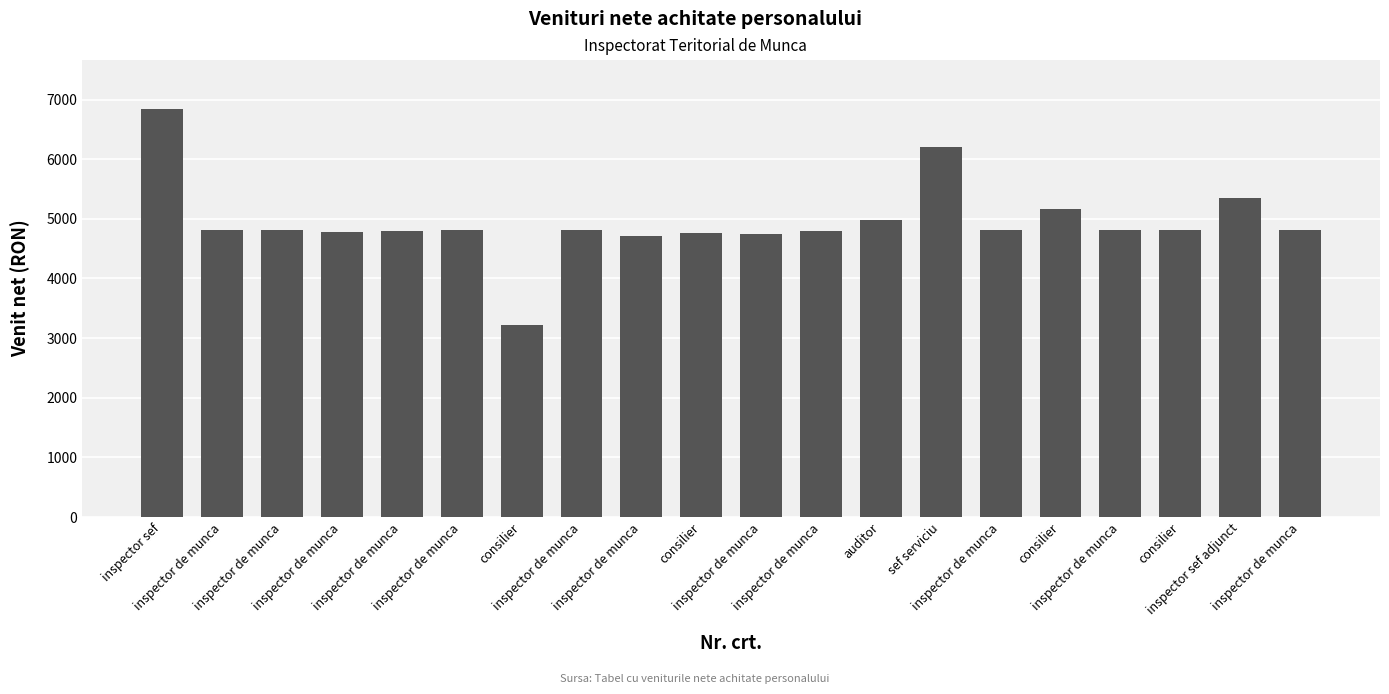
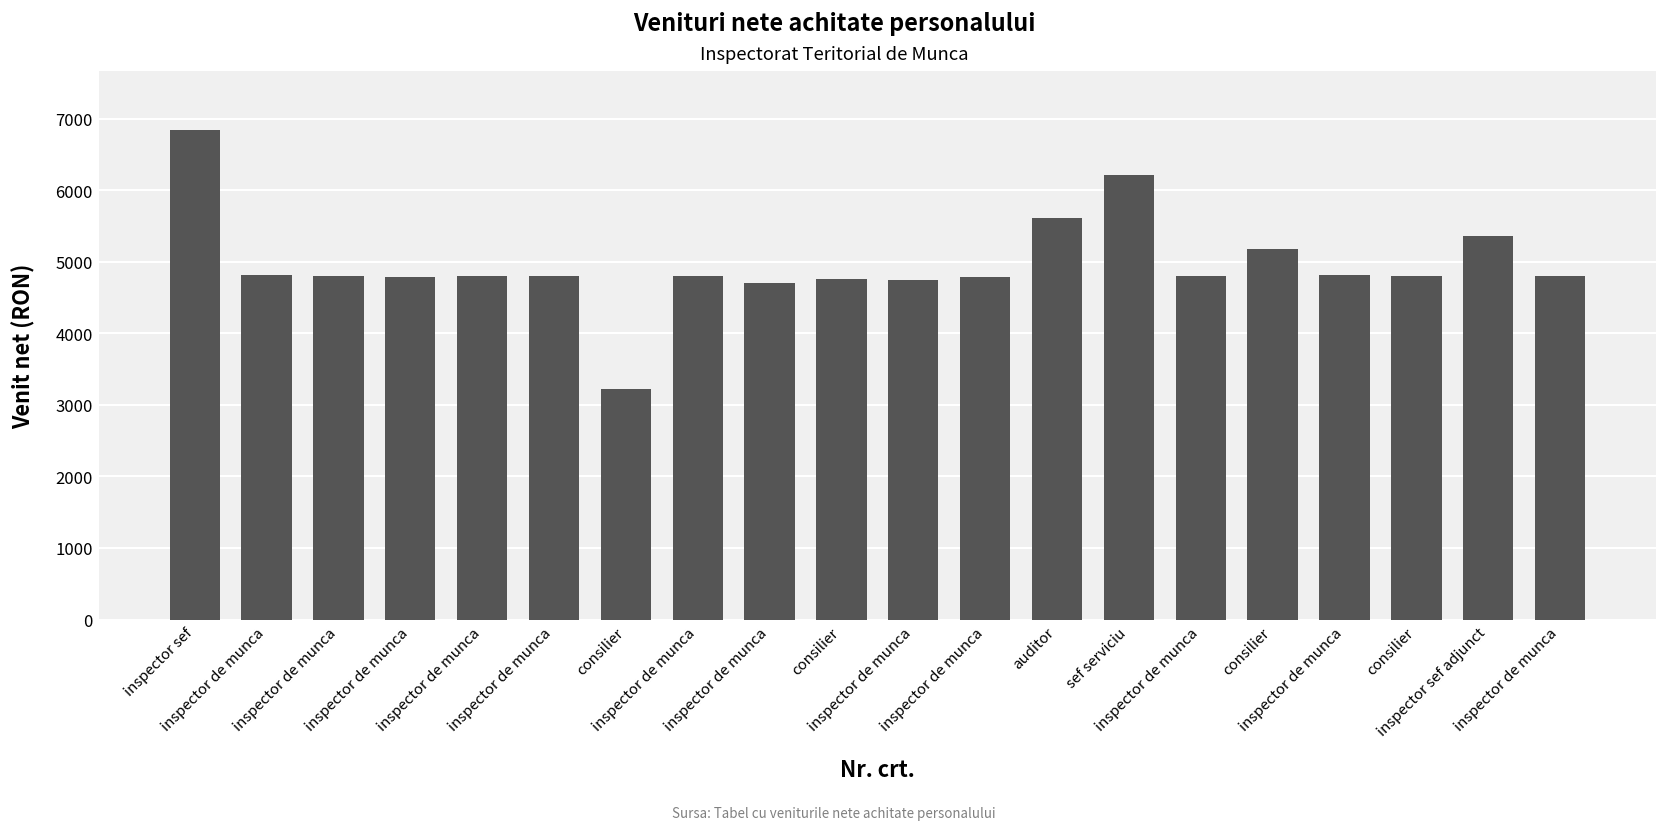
auditor: 5000 -> 5600
